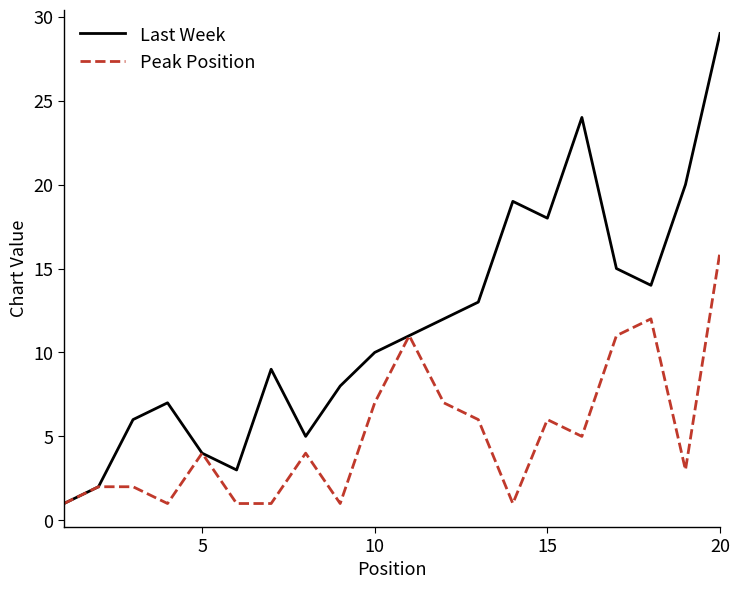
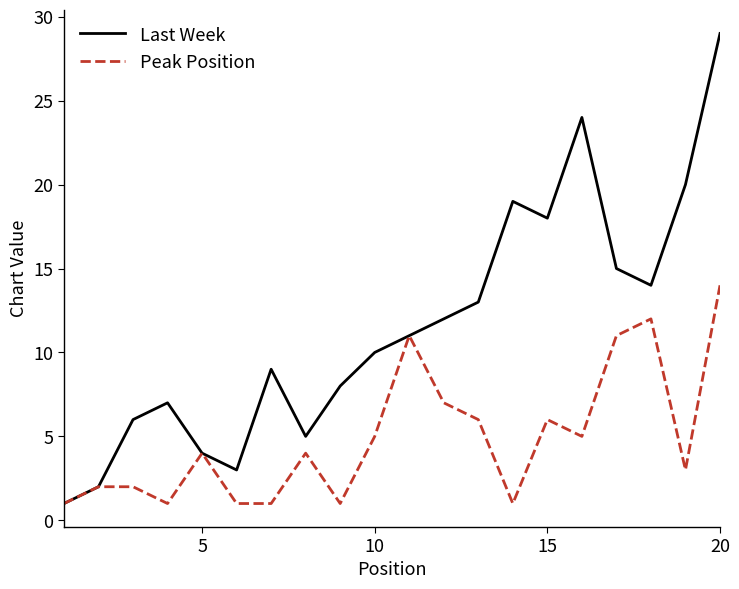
Peak Position, 10: 7 -> 5
Peak Position, 20: 16 -> 14
